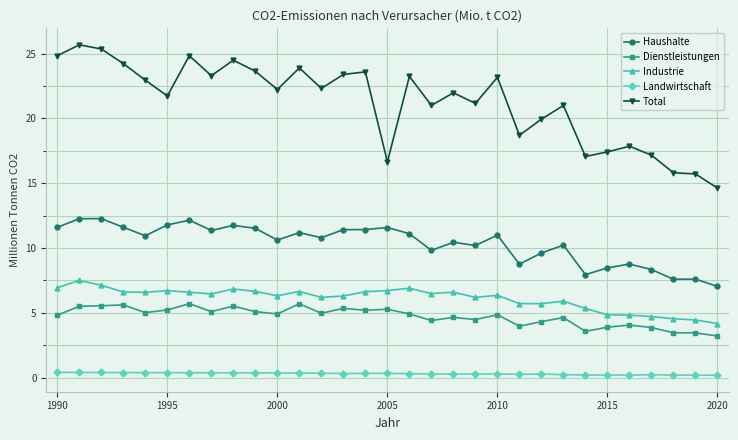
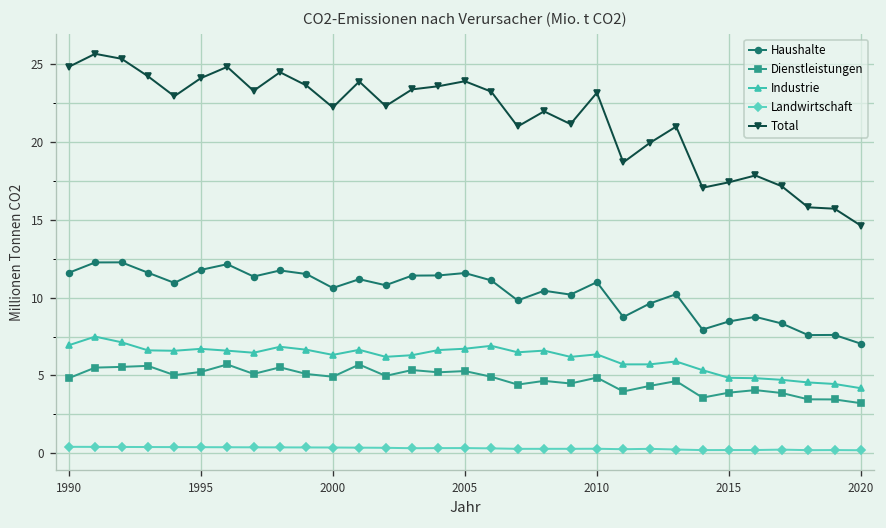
Total, 1995: 21.7 -> 24.1
Total, 2005: 16.6 -> 23.9
